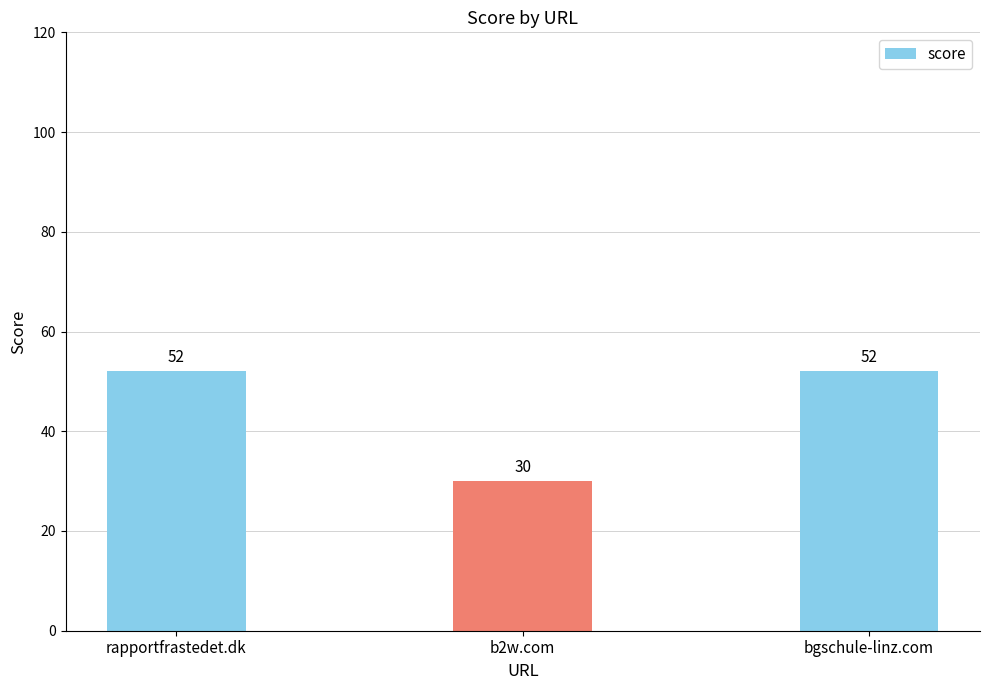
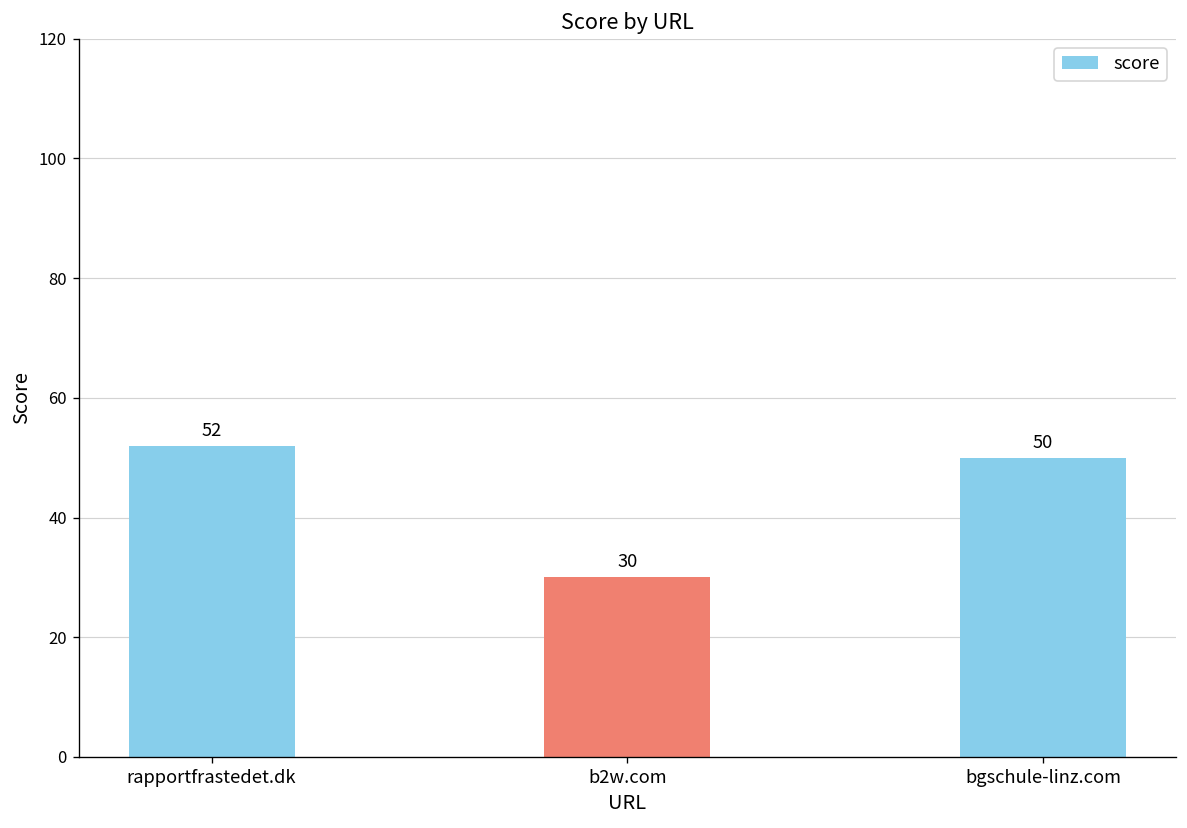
bgschule-linz.com: 52 -> 50
